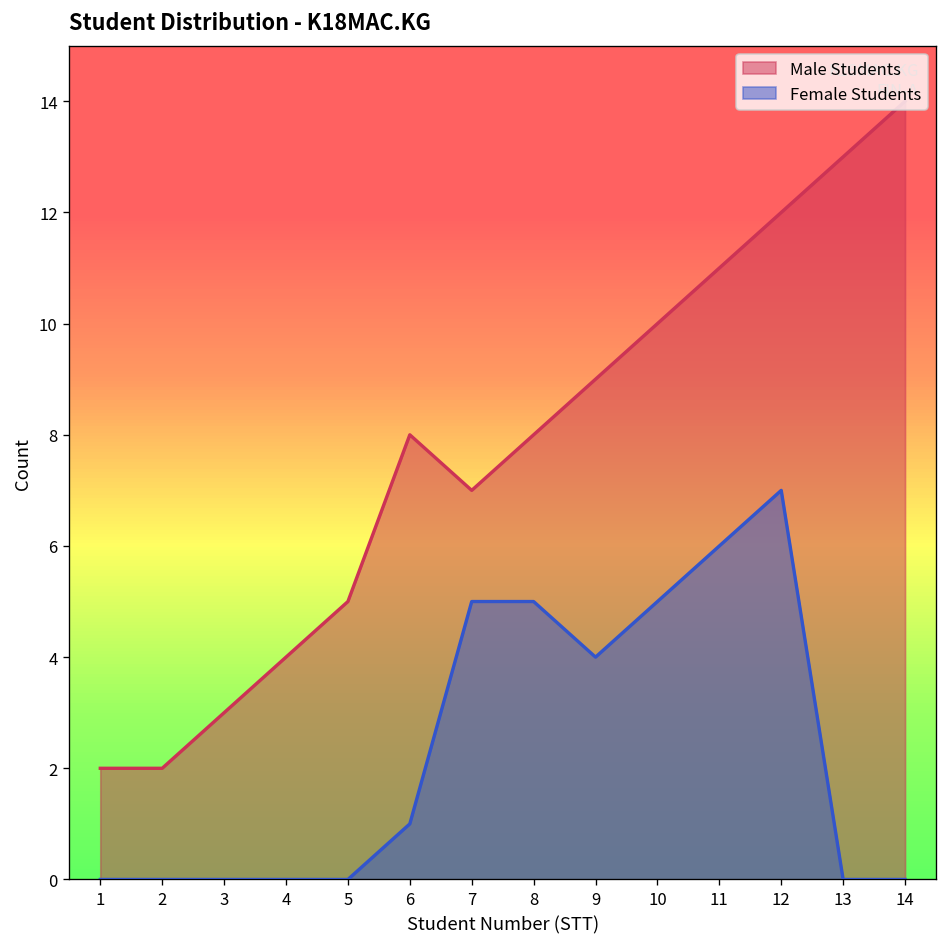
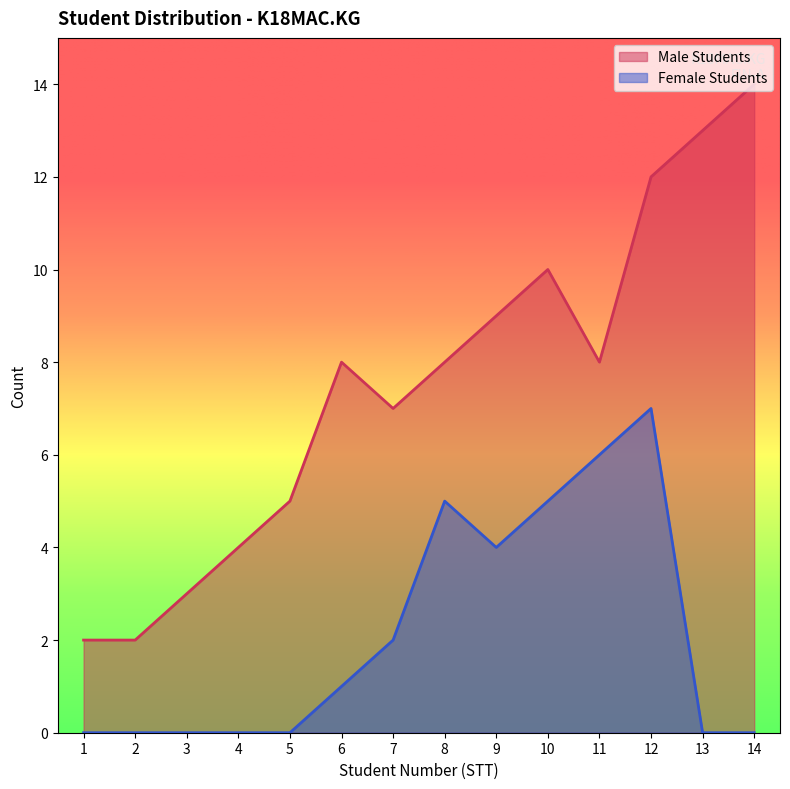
Female Students, 7: 5 -> 2
Male Students, 11: 11 -> 8
